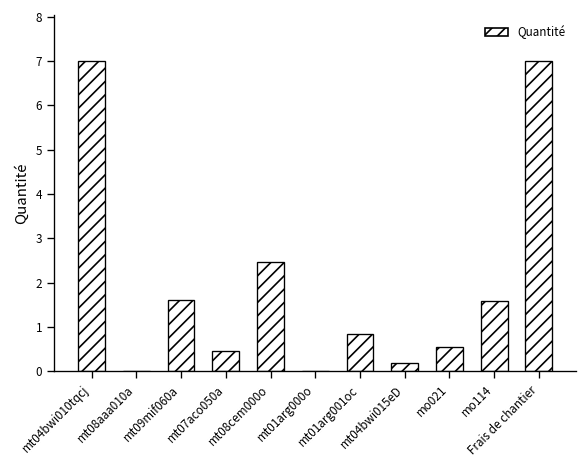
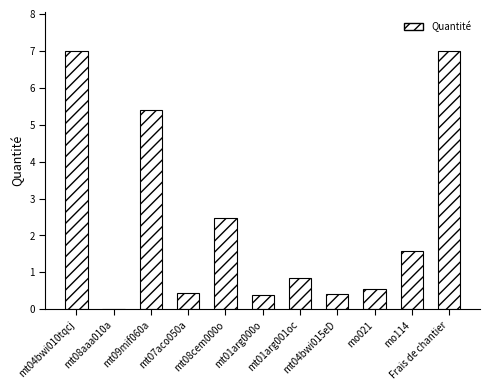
mt09mif060a: 1.6 -> 5.4
mt01arg000o: 0.0 -> 0.4
mt04bwi015eD: 0.2 -> 0.4
